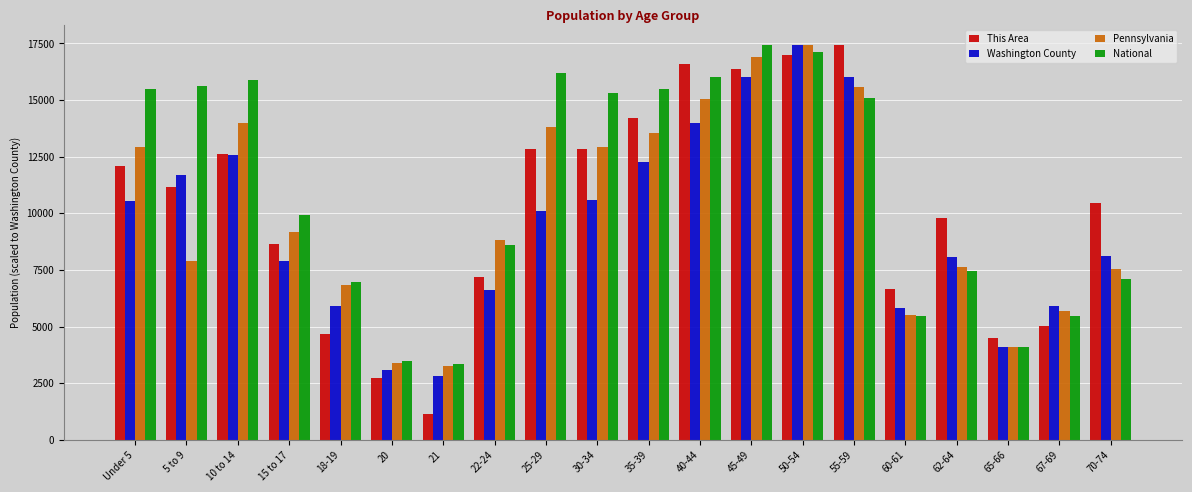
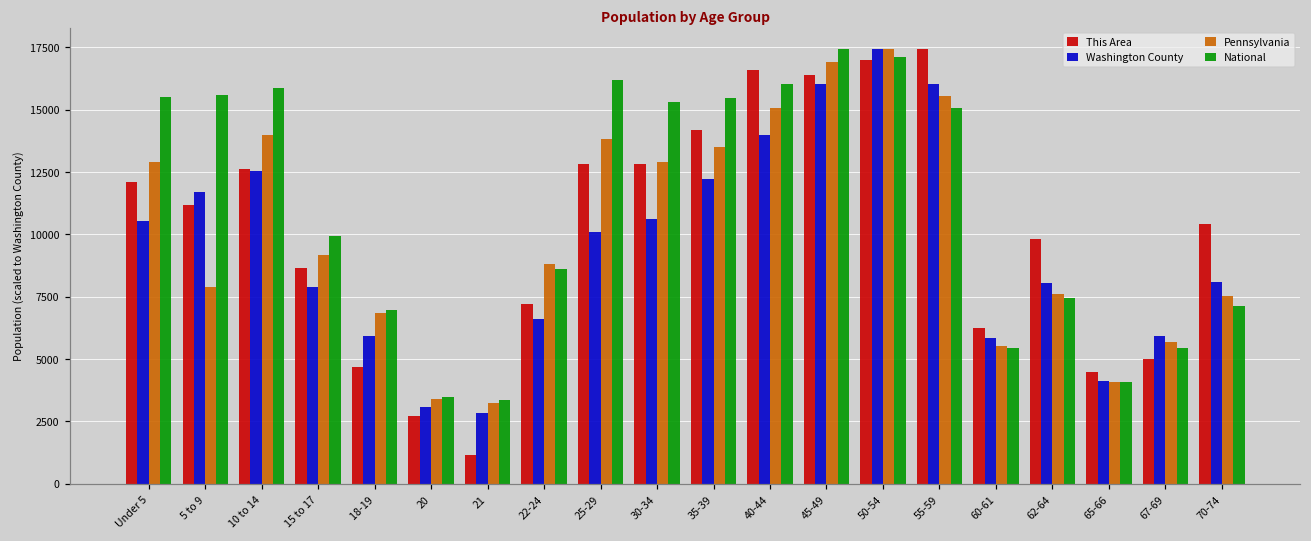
This Area, 60-61: 6700 -> 6300
